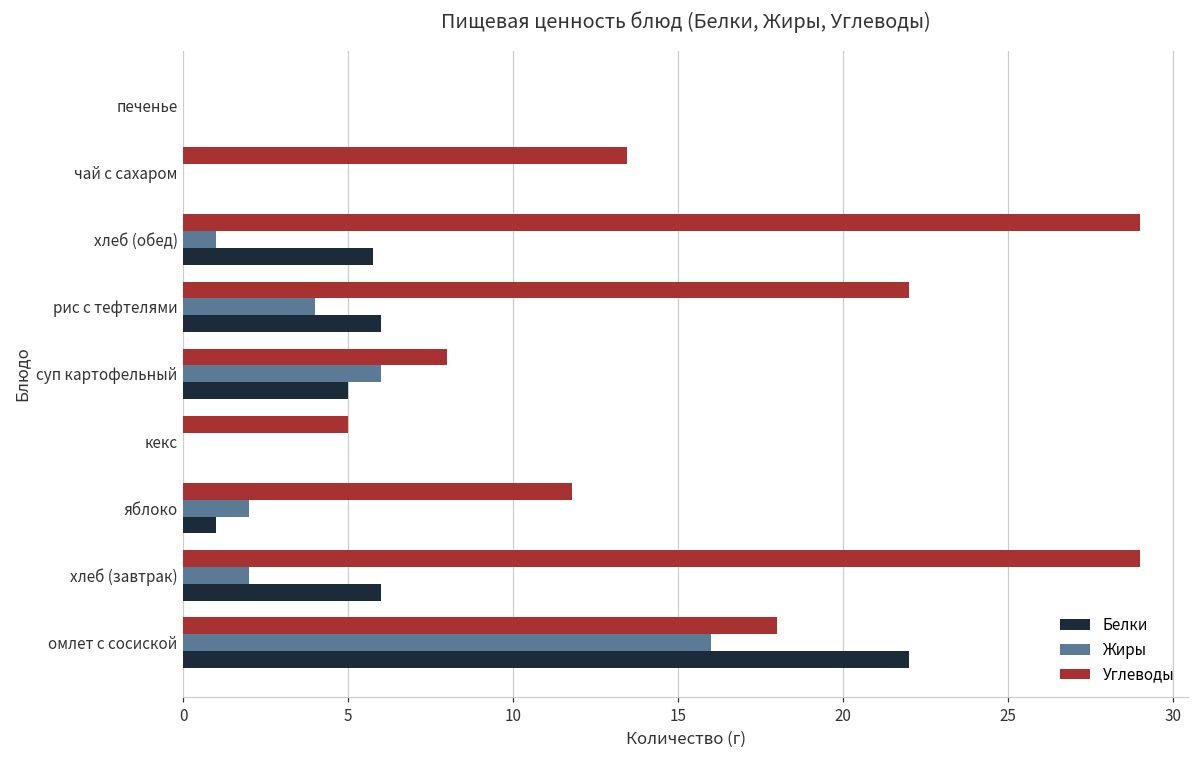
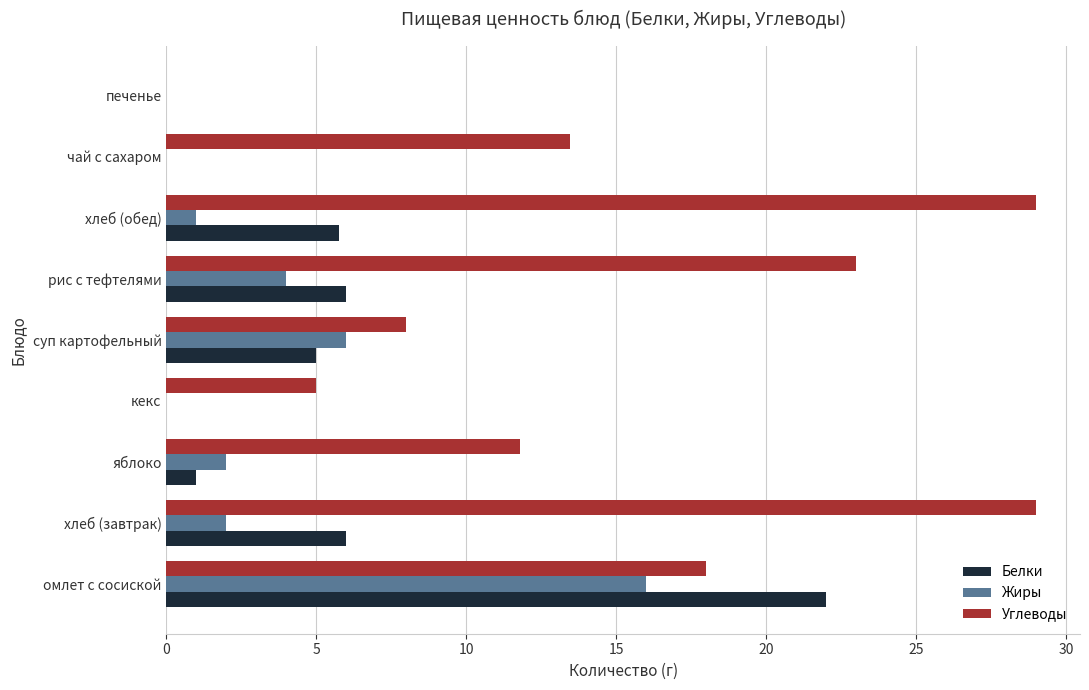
Углеводы, рис с тефтелями: 22 -> 23
